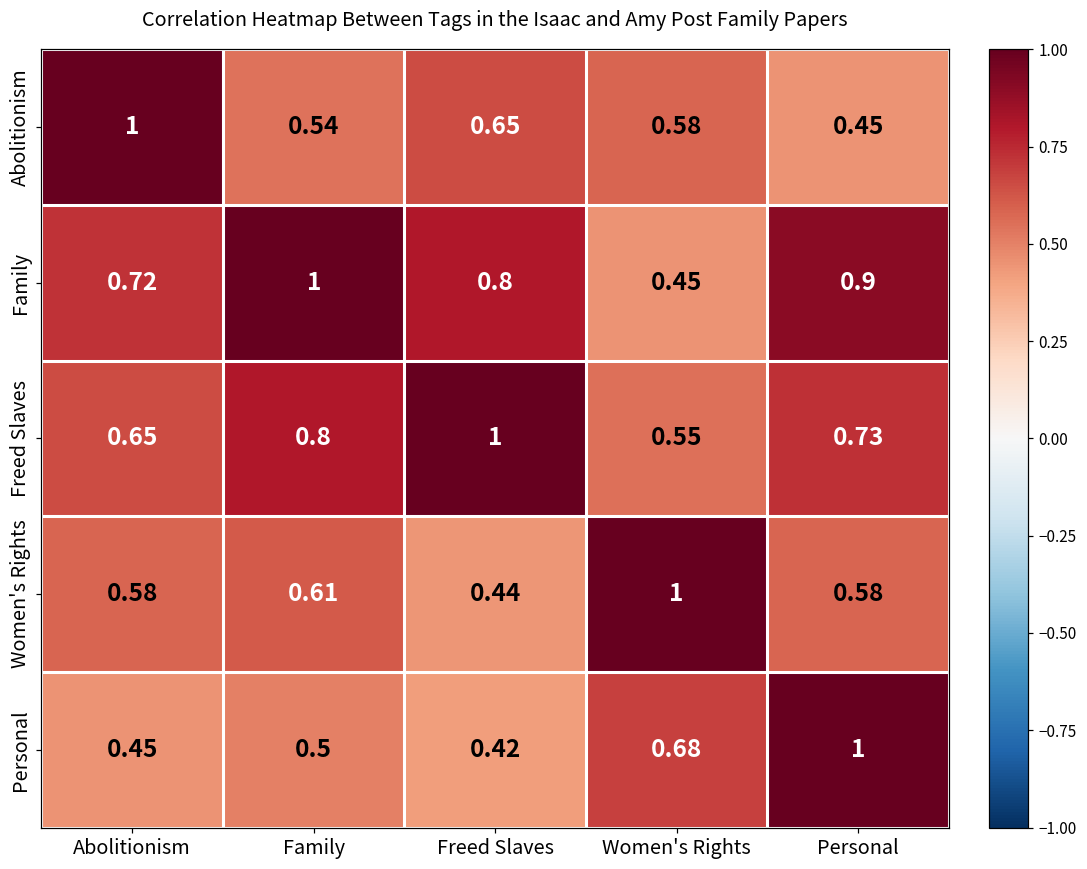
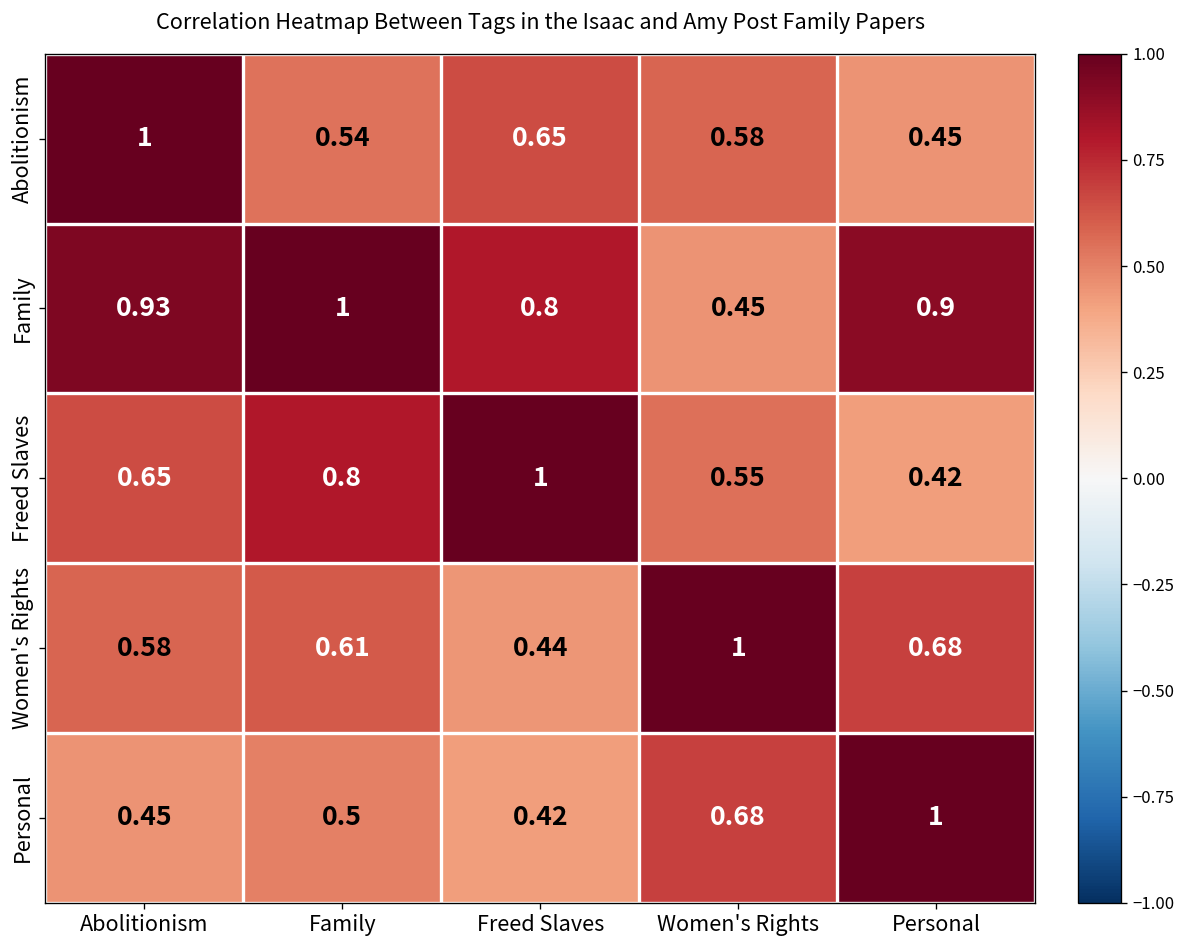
Family, Abolitionism: 0.72 -> 0.93
Freed Slaves, Personal: 0.73 -> 0.42
Women's Rights, Personal: 0.58 -> 0.68
